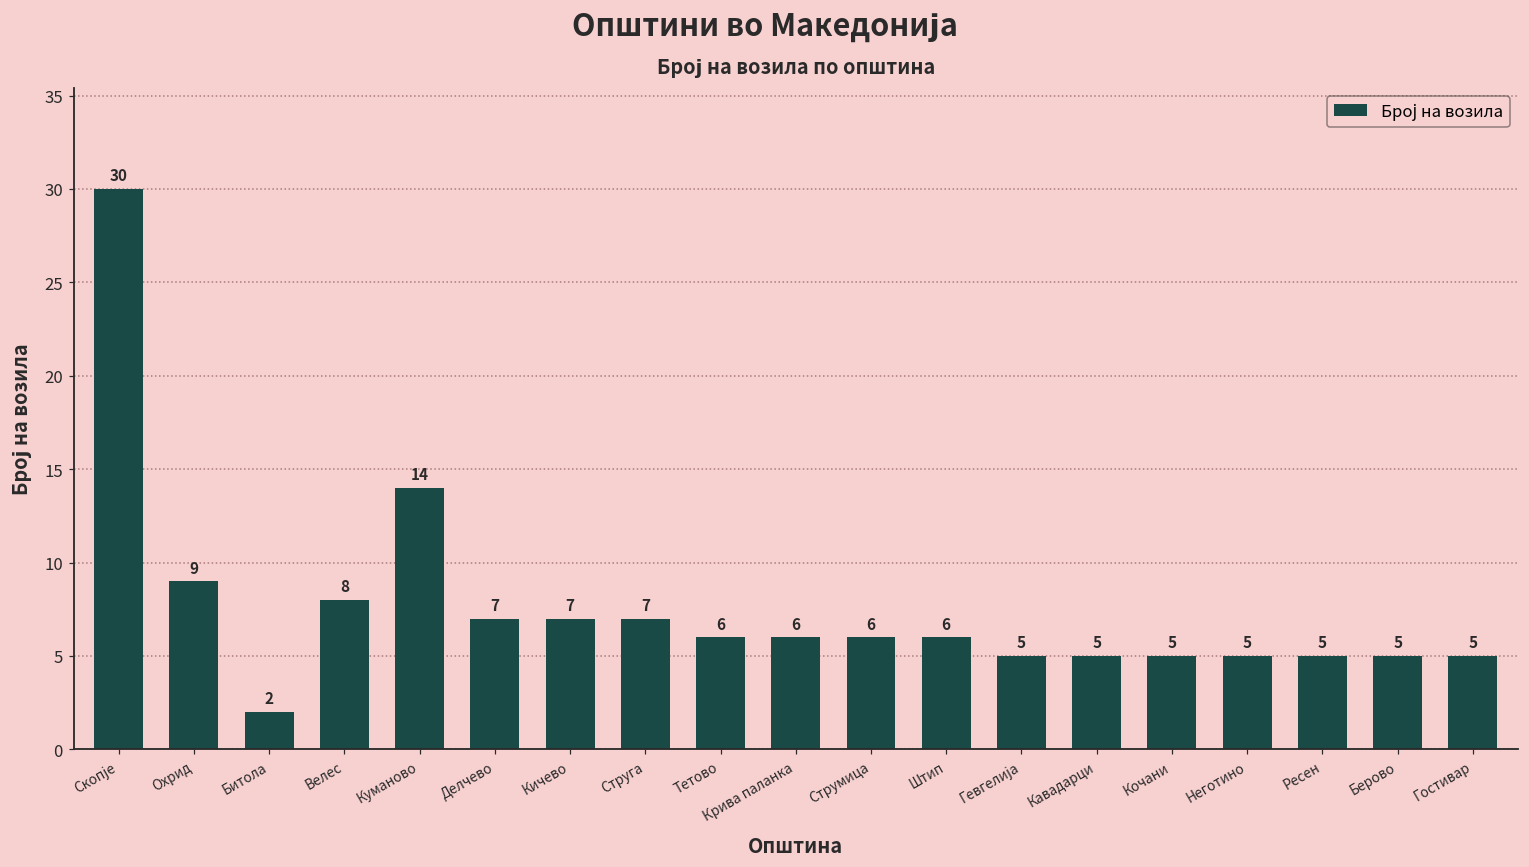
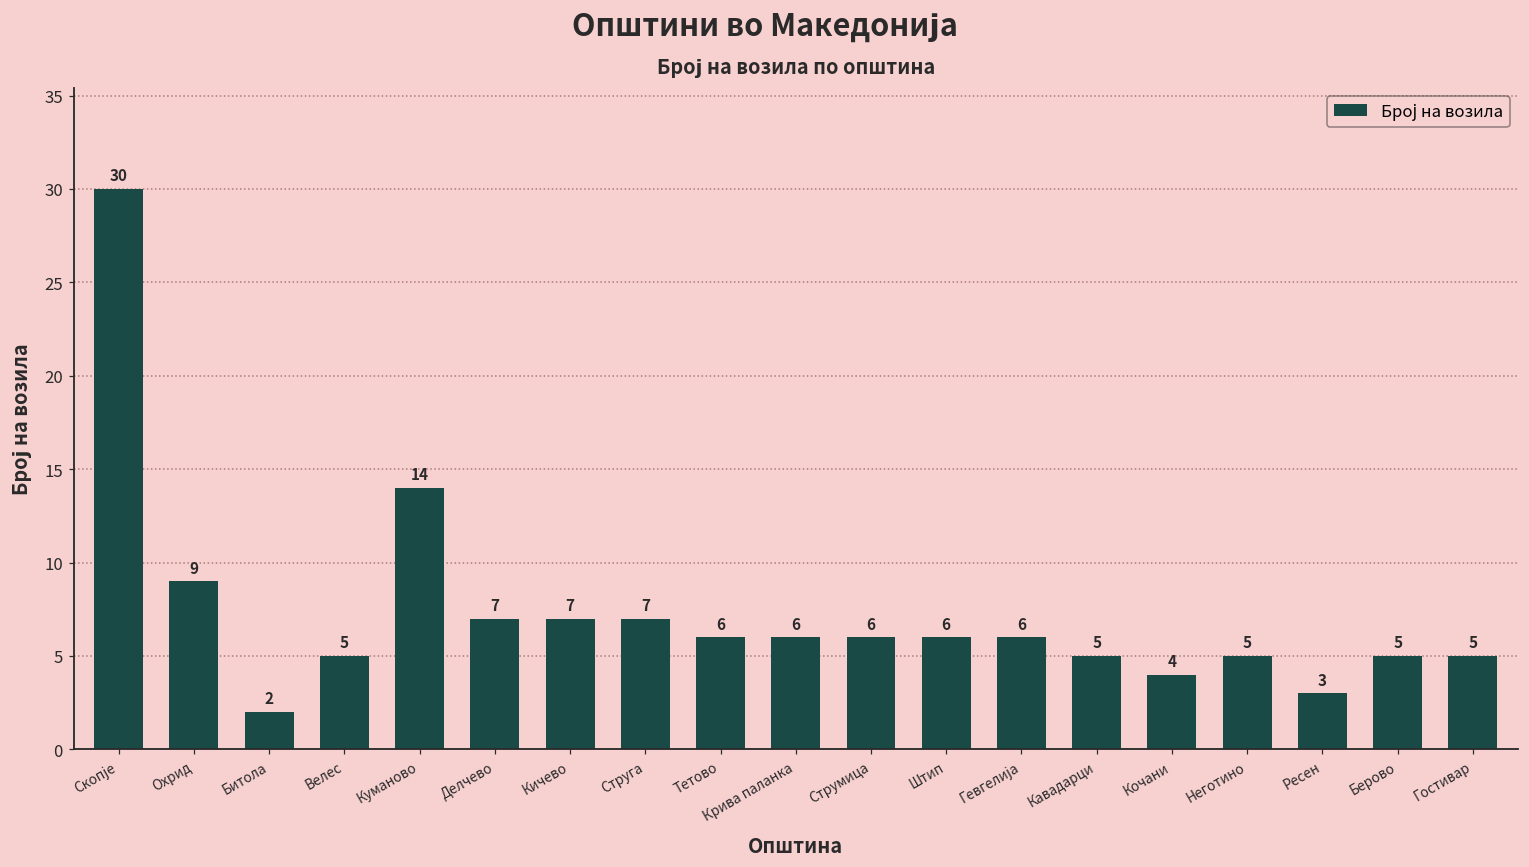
Велес: 8 -> 5
Гевгелија: 5 -> 6
Кочани: 5 -> 4
Ресен: 5 -> 3
